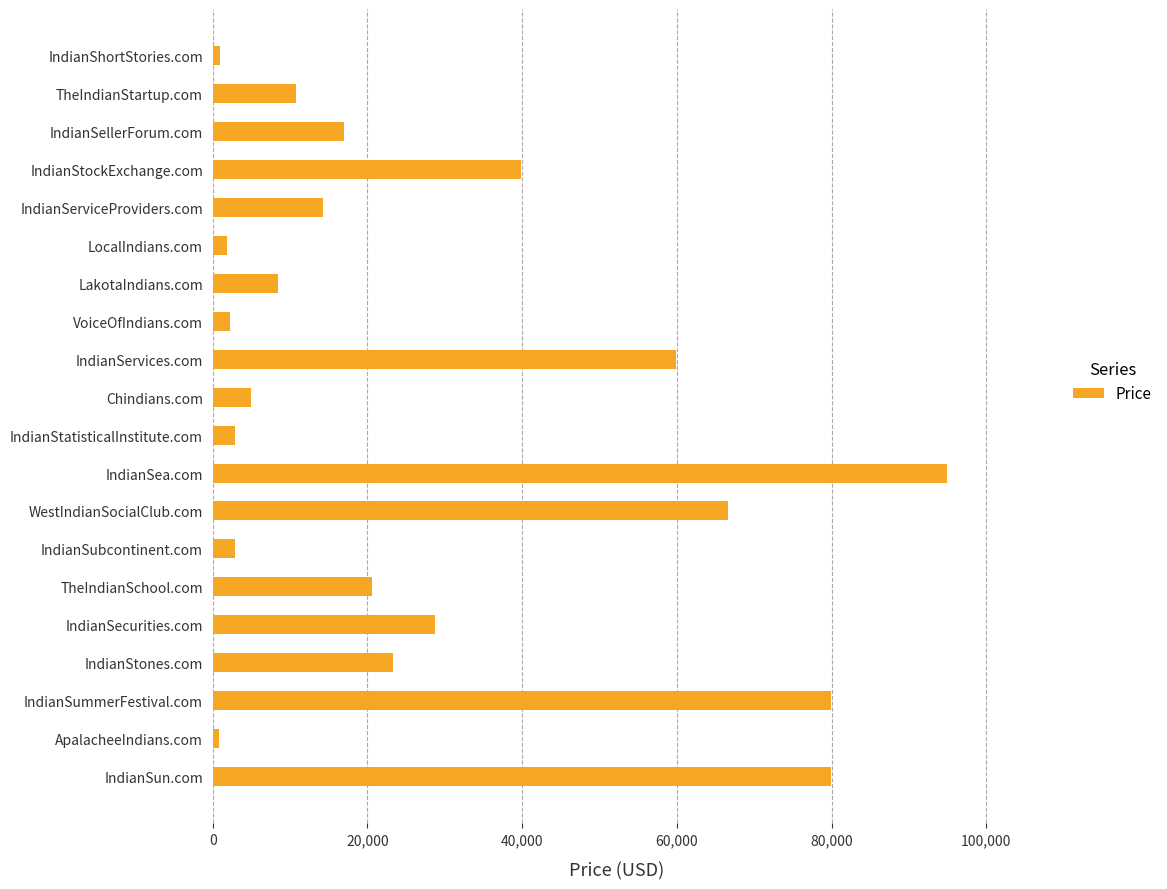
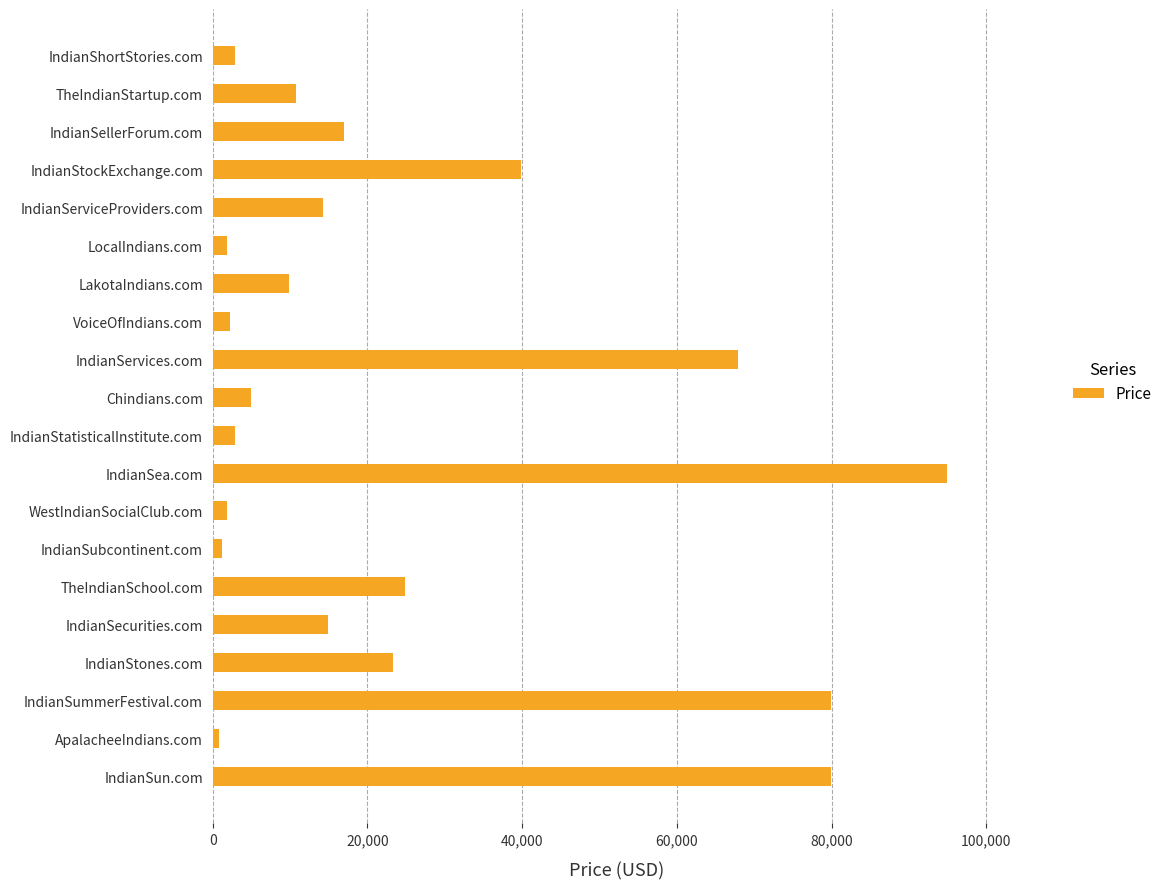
IndianShortStories.com: 1,000 -> 3,000
LakotaIndians.com: 8,000 -> 10,000
IndianServices.com: 60,000 -> 68,000
WestIndianSocialClub.com: 67,000 -> 2,000
IndianSubcontinent.com: 3,000 -> 1,000
TheIndianSchool.com: 21,000 -> 25,000
IndianSecurities.com: 29,000 -> 15,000
